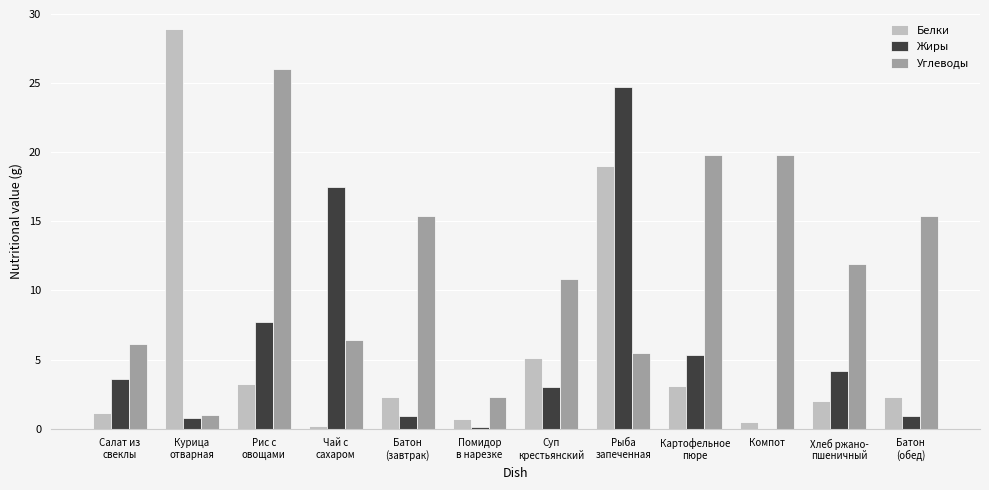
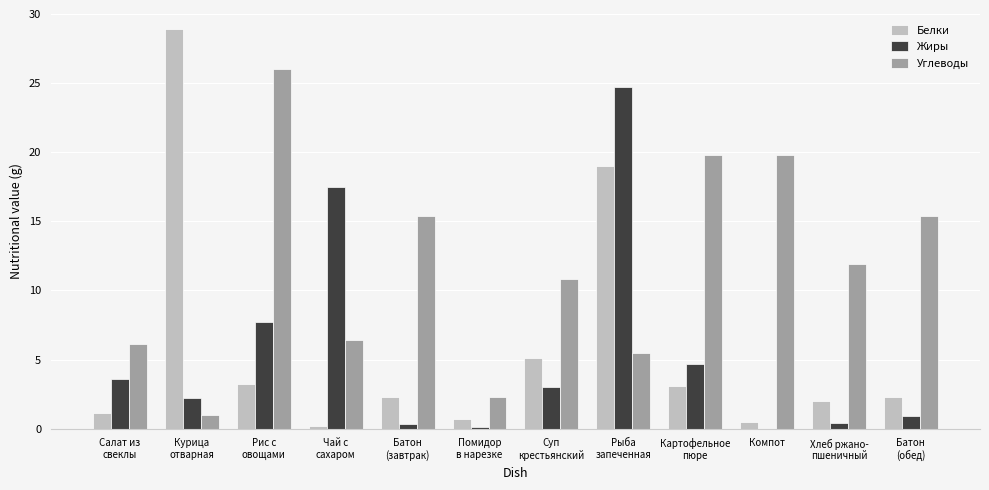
Жиры, Курица отварная: 0.8 -> 2.2
Жиры, Батон (завтрак): 0.9 -> 0.3
Жиры, Картофельное пюре: 5.3 -> 4.7
Жиры, Хлеб ржано- пшеничный: 4.2 -> 0.4
